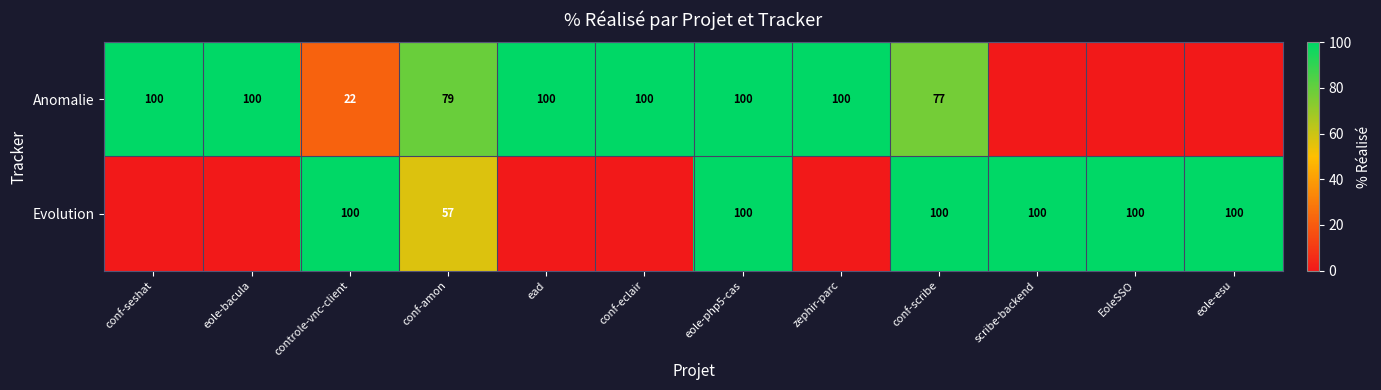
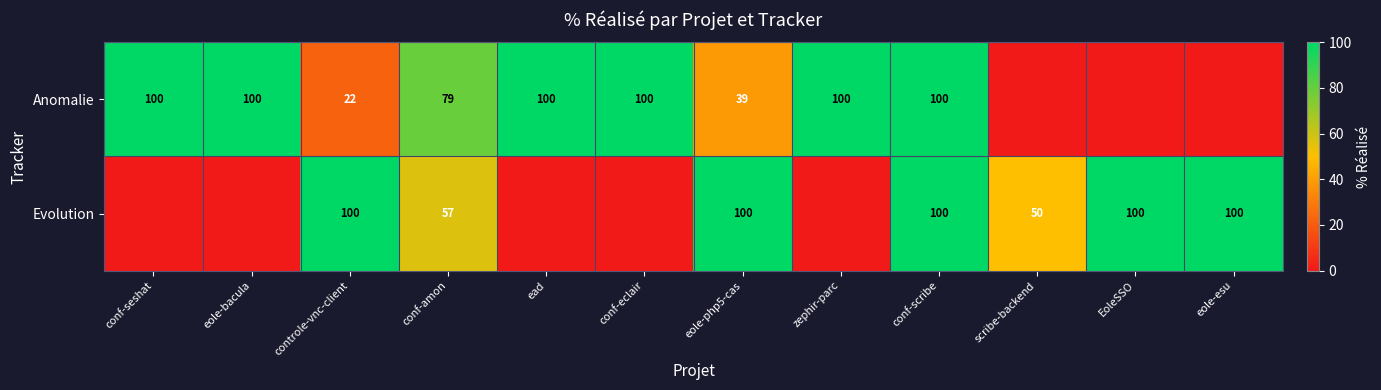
Anomalie, eole-php5-cas: 100 -> 39
Anomalie, conf-scribe: 77 -> 100
Evolution, scribe-backend: 100 -> 50
